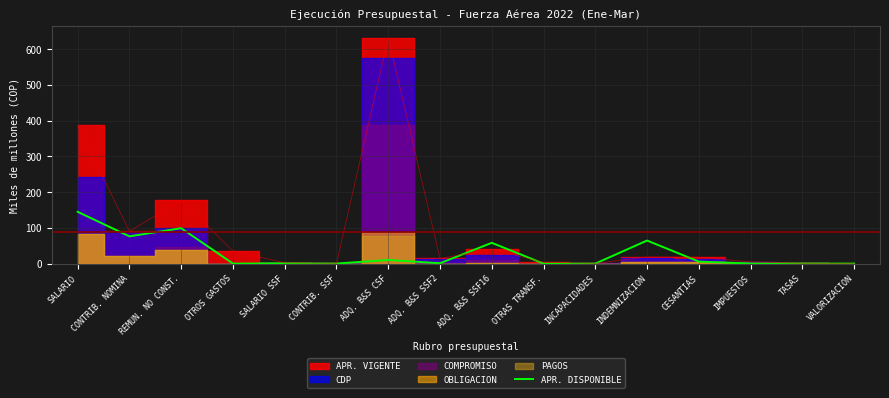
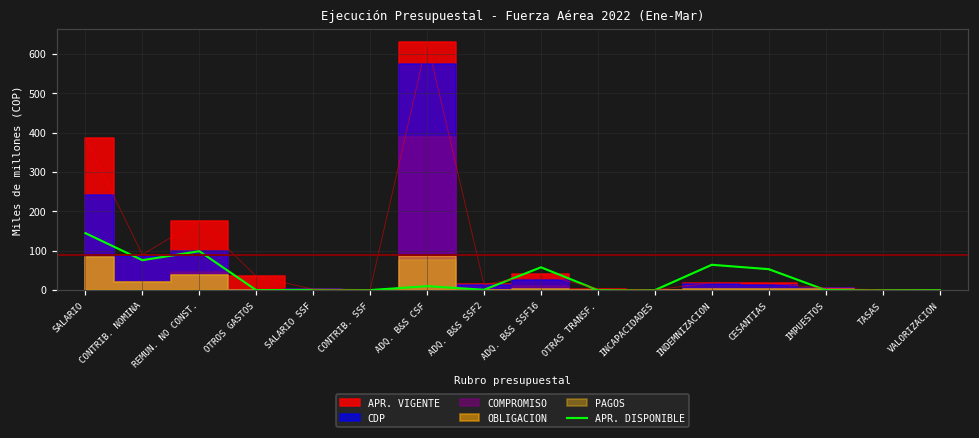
APR. DISPONIBLE, CESANTIAS: 10 -> 50
